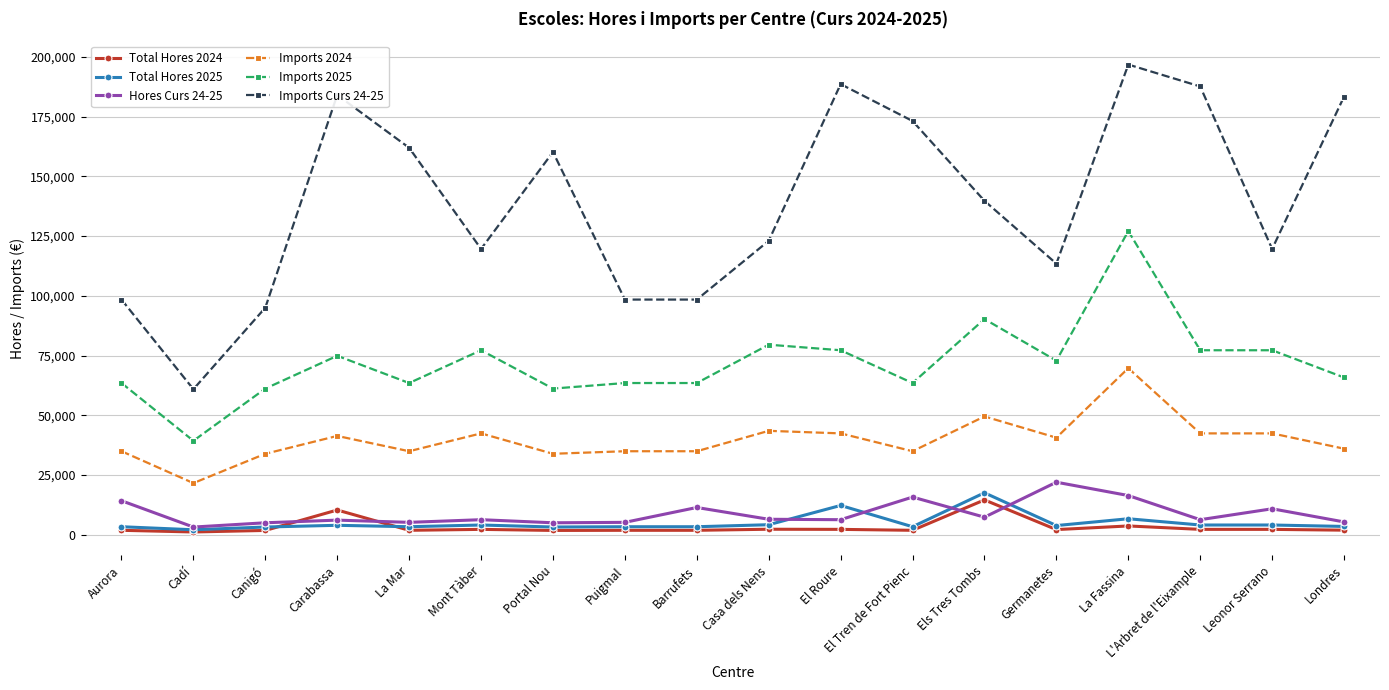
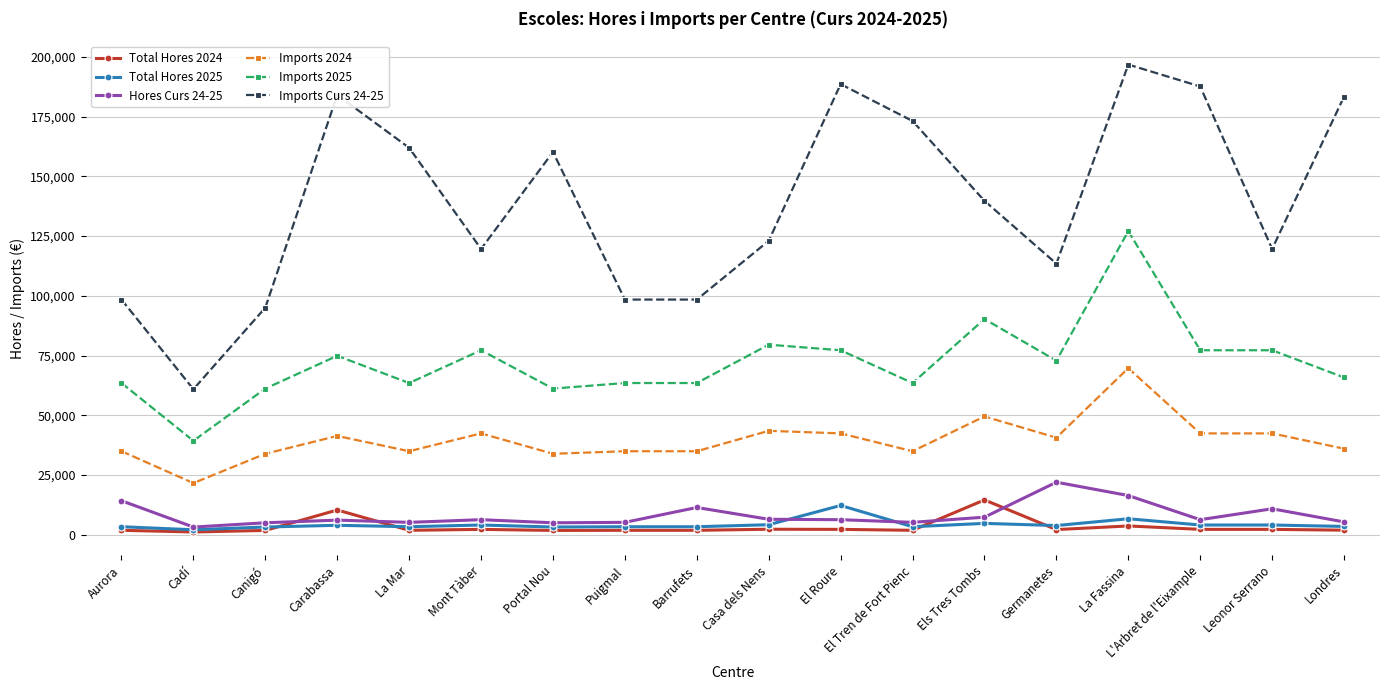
Hores Curs 24-25, El Tren de Fort Pienc: 16,000 -> 5,000
Total Hores 2025, Els Tres Tombs: 18,000 -> 5,000
